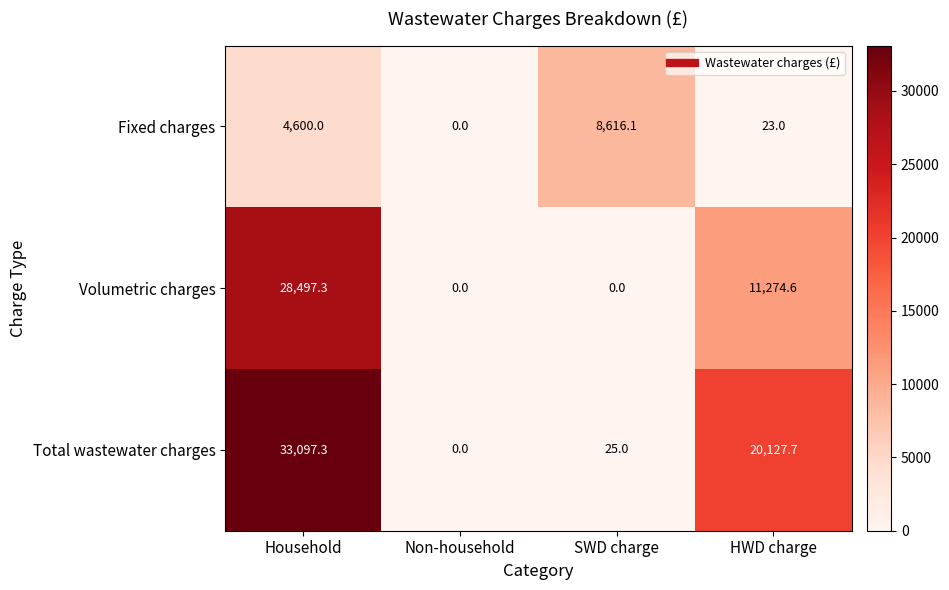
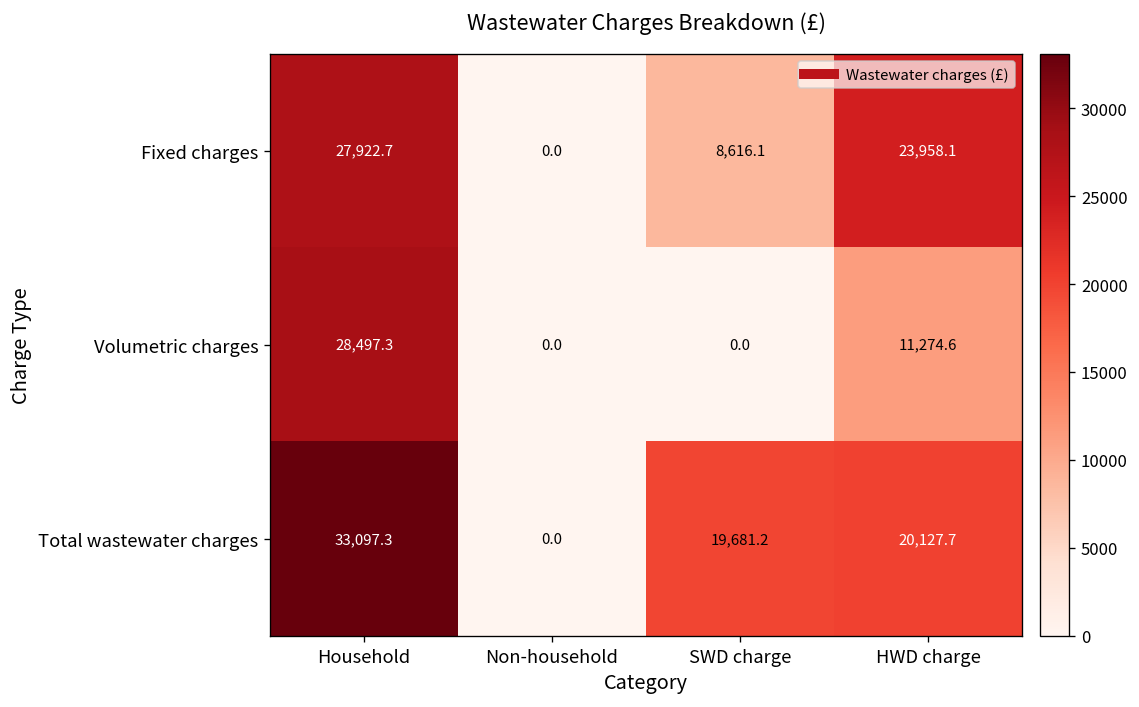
Fixed charges, Household: 4,600.0 -> 27,922.7
Fixed charges, HWD charge: 23.0 -> 23,958.1
Total wastewater charges, SWD charge: 25.0 -> 19,681.2
